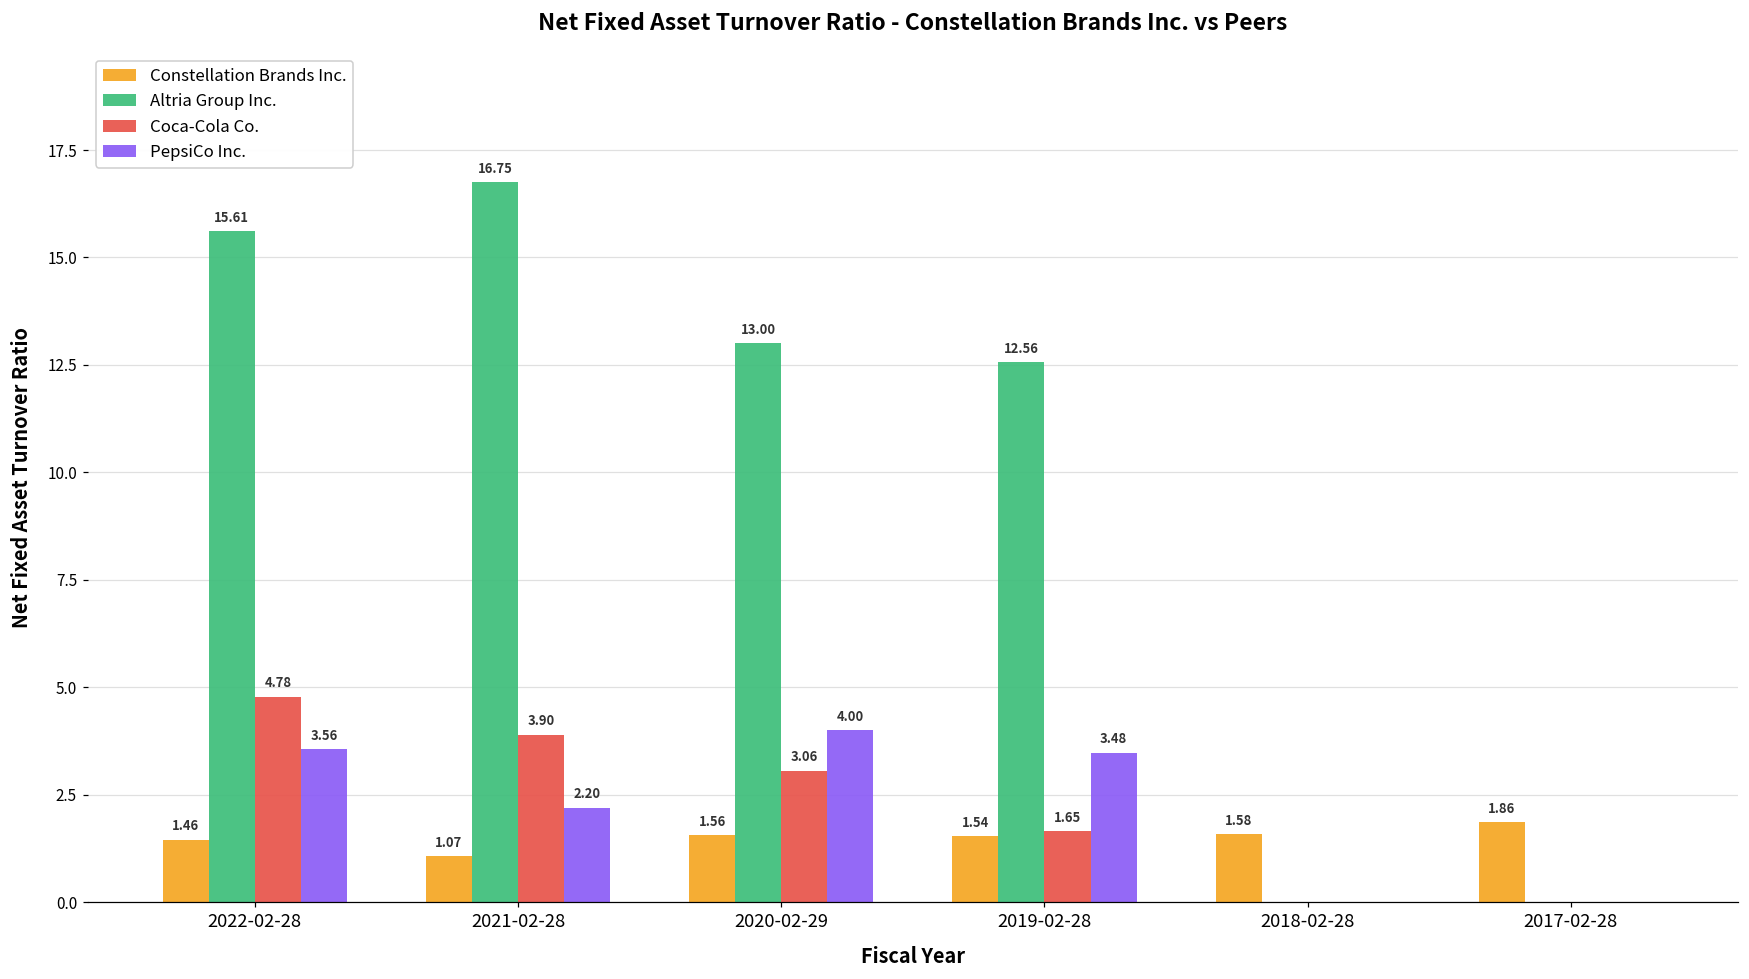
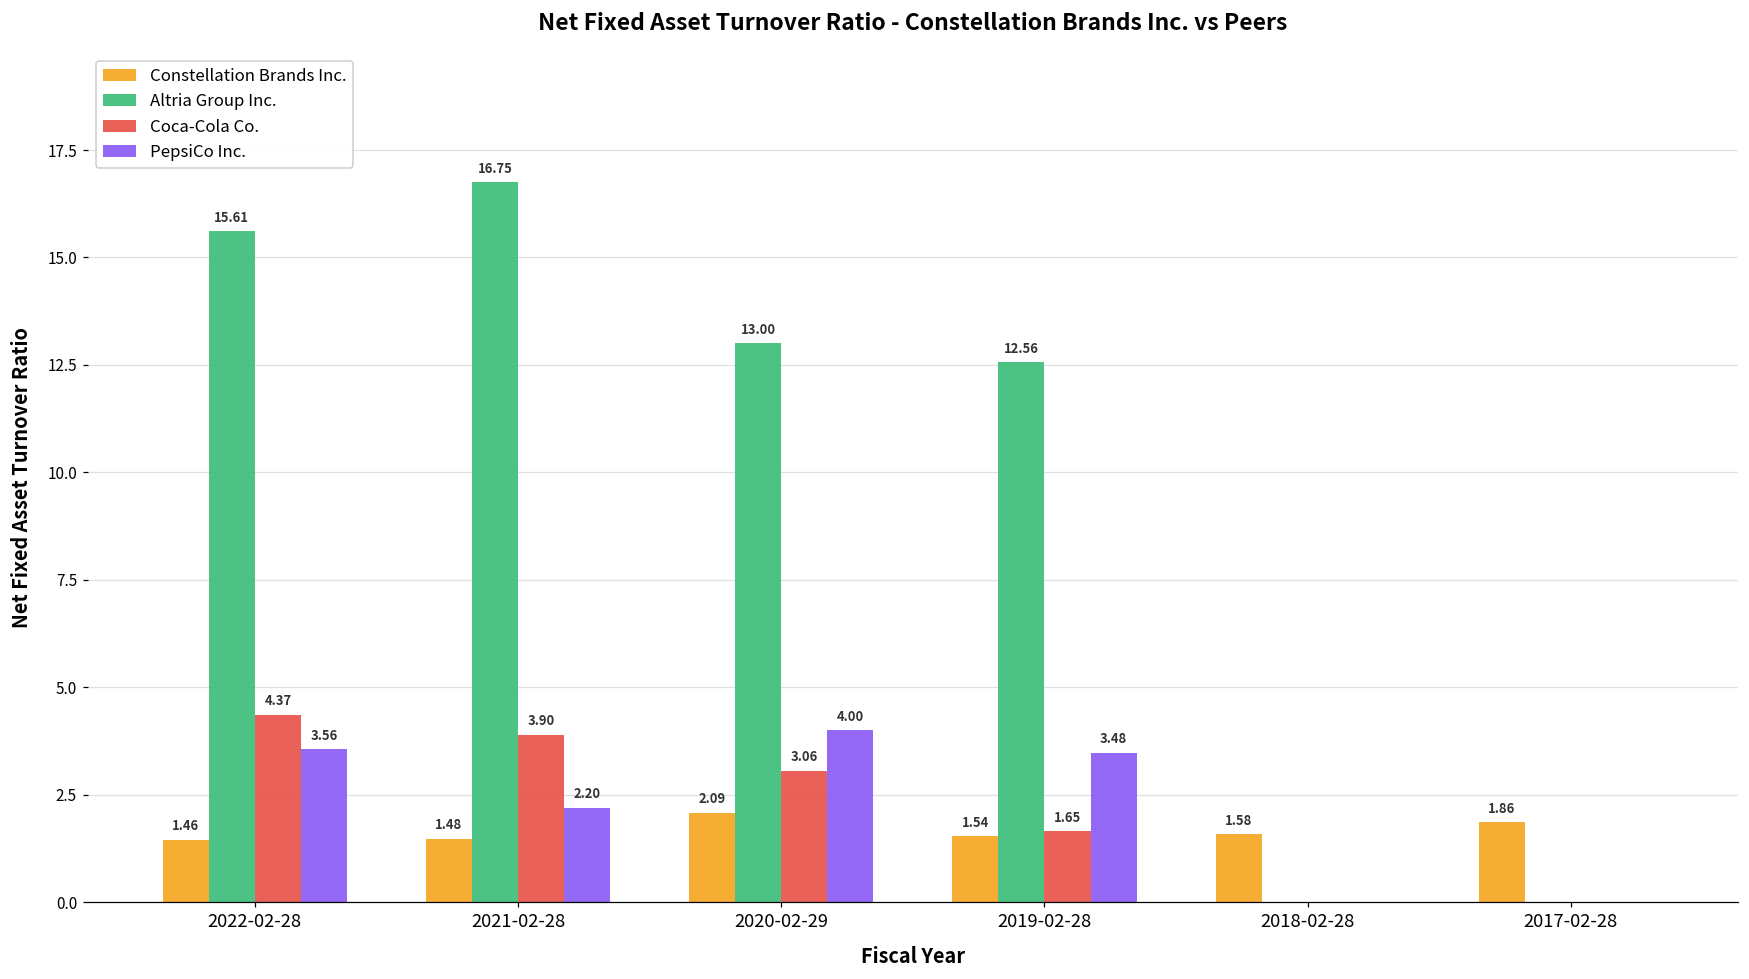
Coca-Cola Co., 2022-02-28: 4.78 -> 4.37
Constellation Brands Inc., 2021-02-28: 1.07 -> 1.48
Constellation Brands Inc., 2020-02-29: 1.56 -> 2.09
